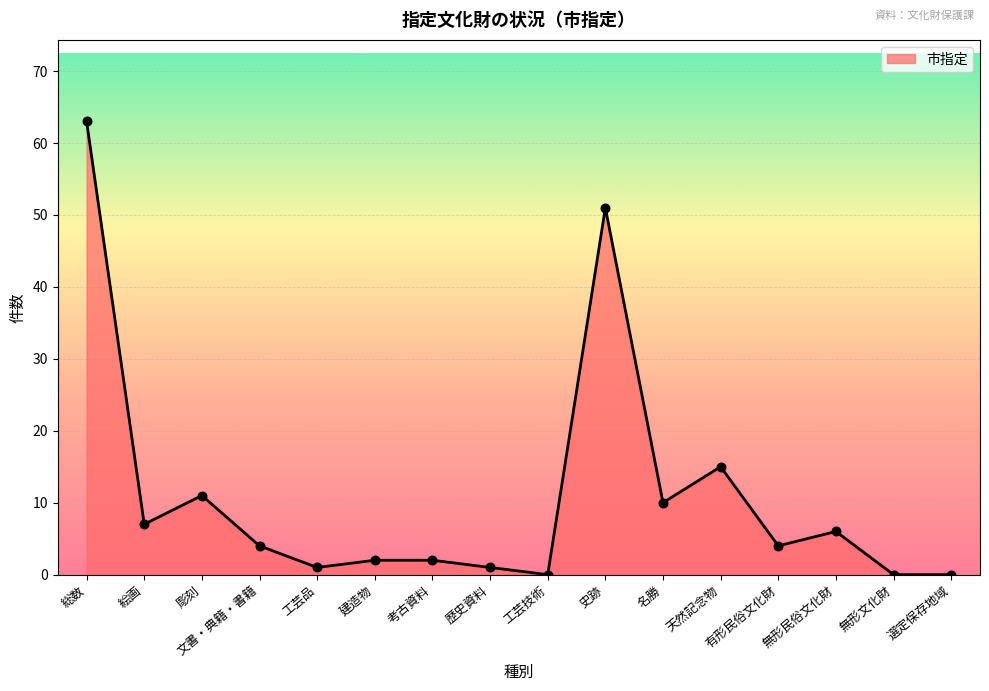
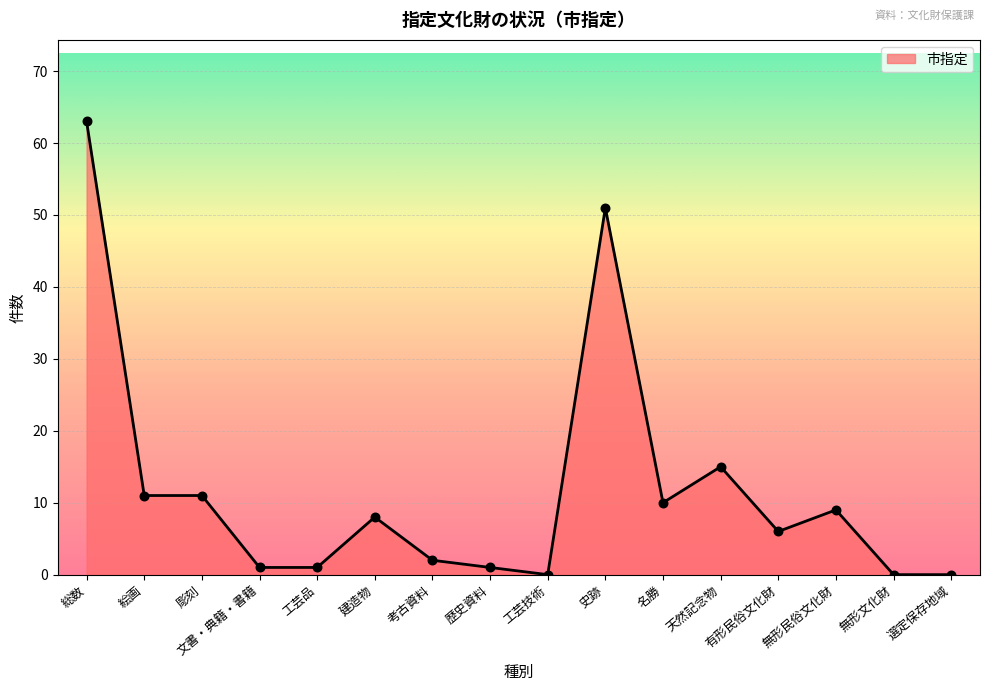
絵画: 7 -> 11
文書・典籍・書籍: 4 -> 1
建造物: 2 -> 8
有形民俗文化財: 4 -> 6
無形民俗文化財: 6 -> 9
